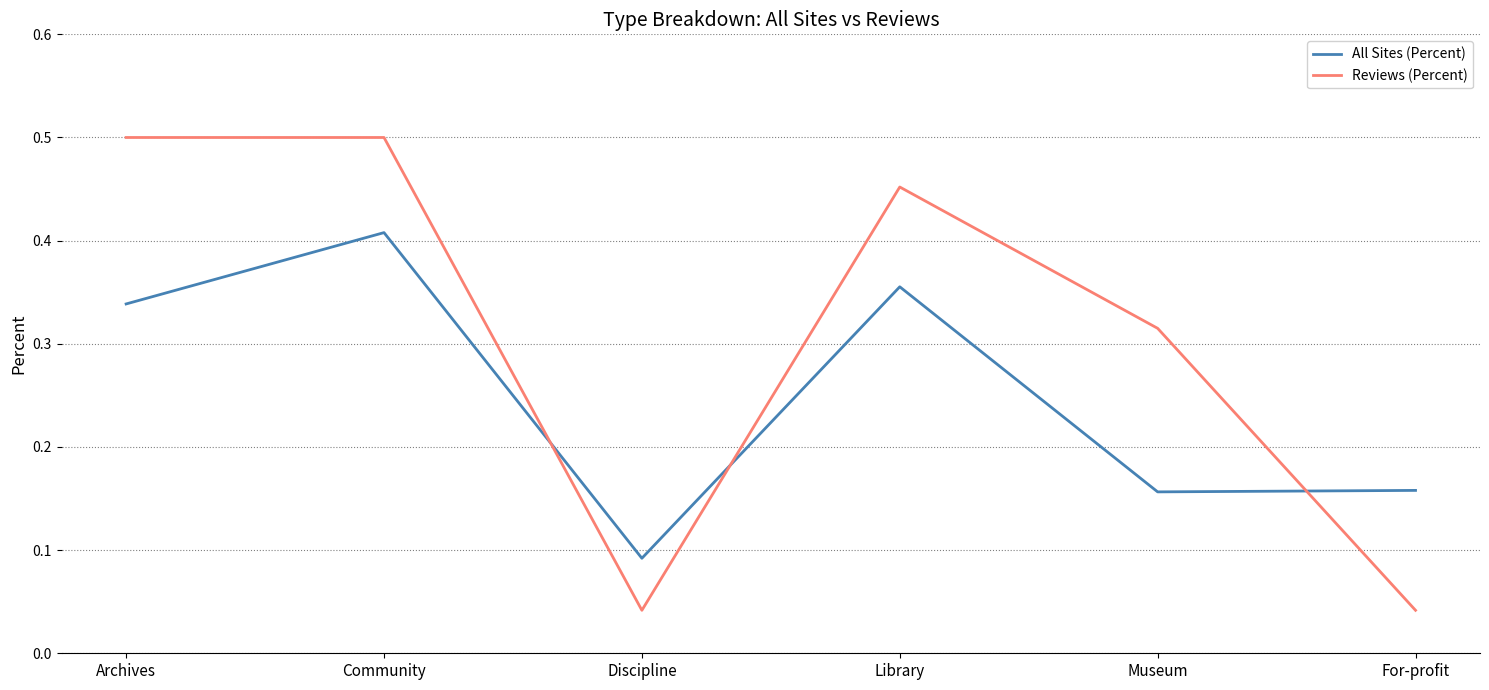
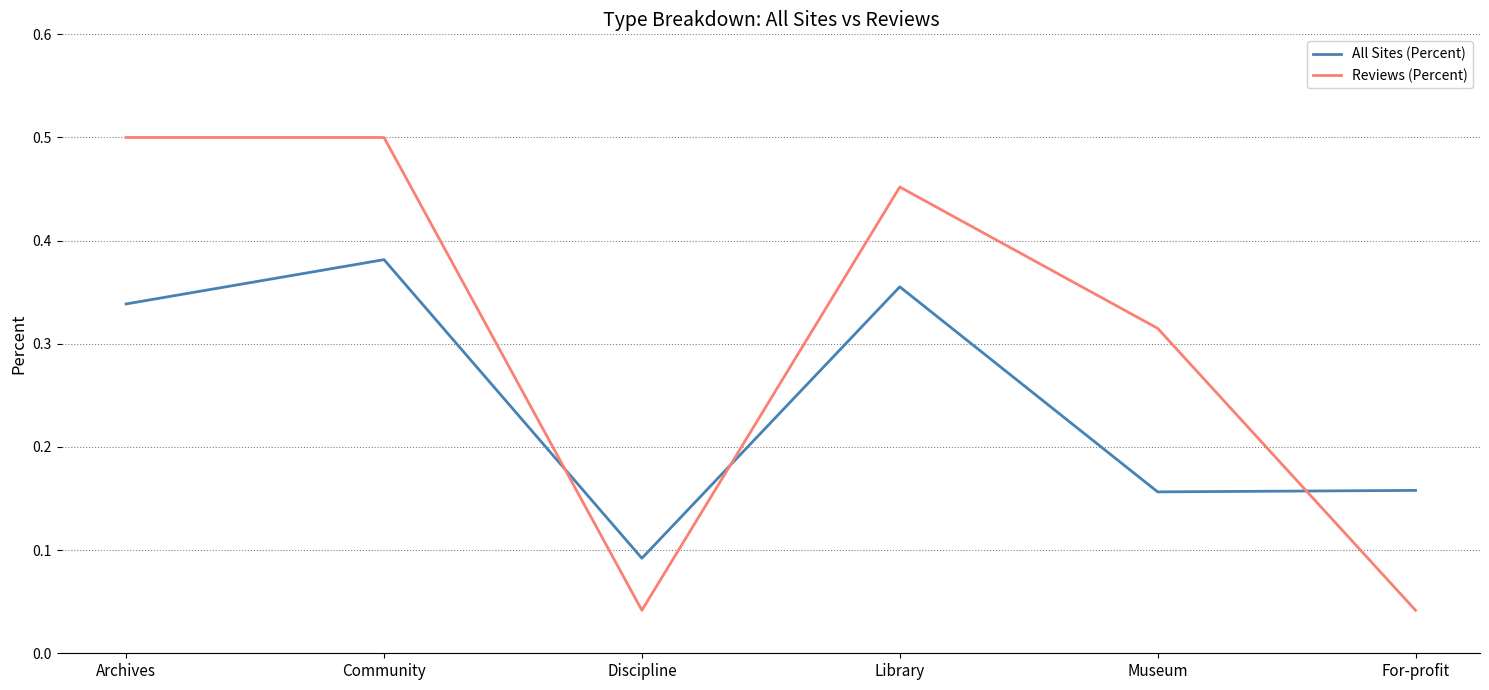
All Sites (Percent), Community: 0.408 -> 0.382
